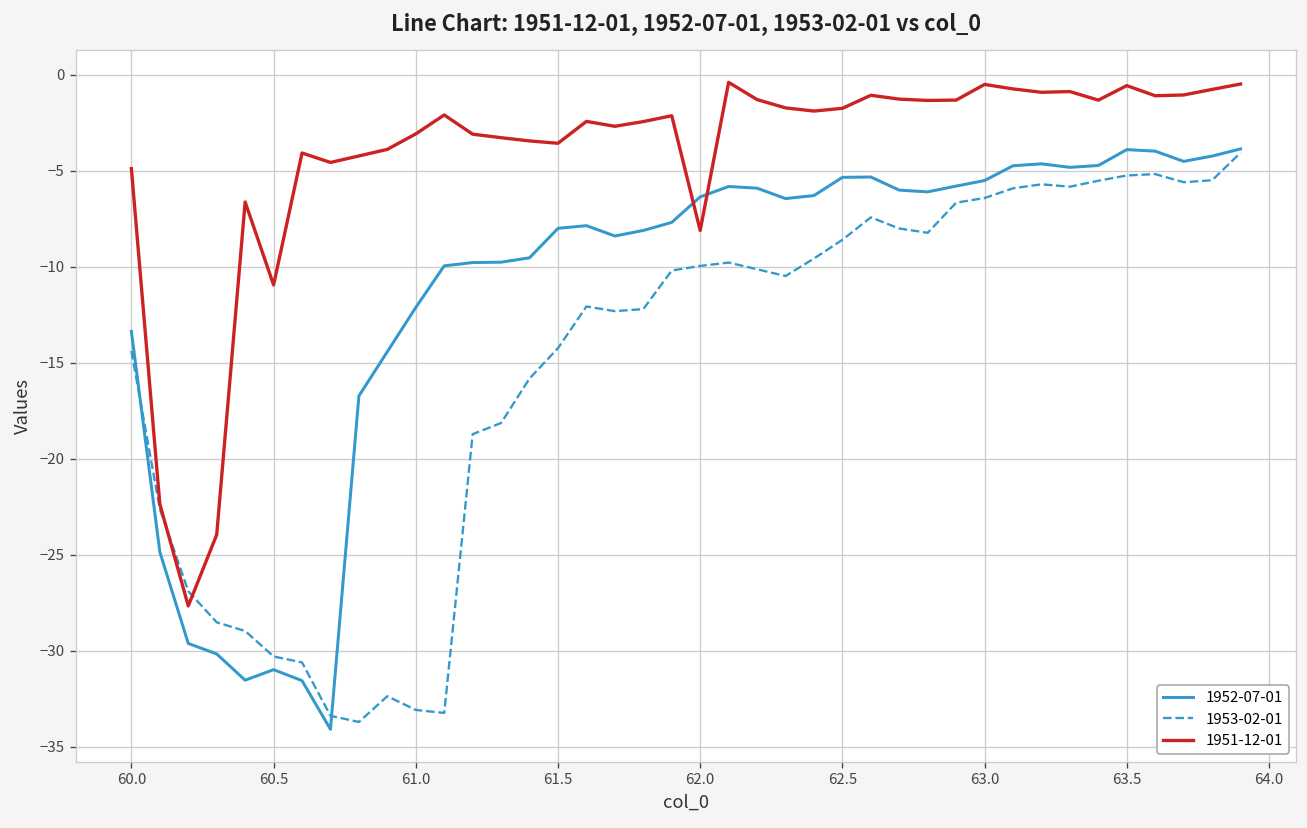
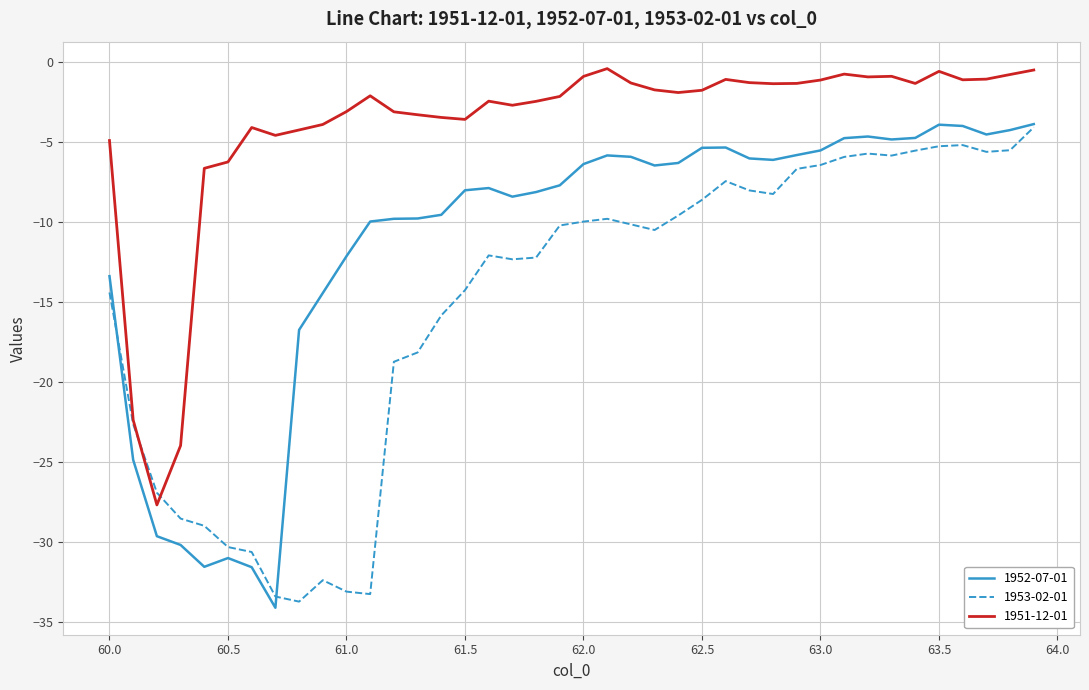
1951-12-01, 60.5: -10.9 -> -6.2
1951-12-01, 62.0: -8.1 -> -0.9
1951-12-01, 63.0: -0.5 -> -1.1
